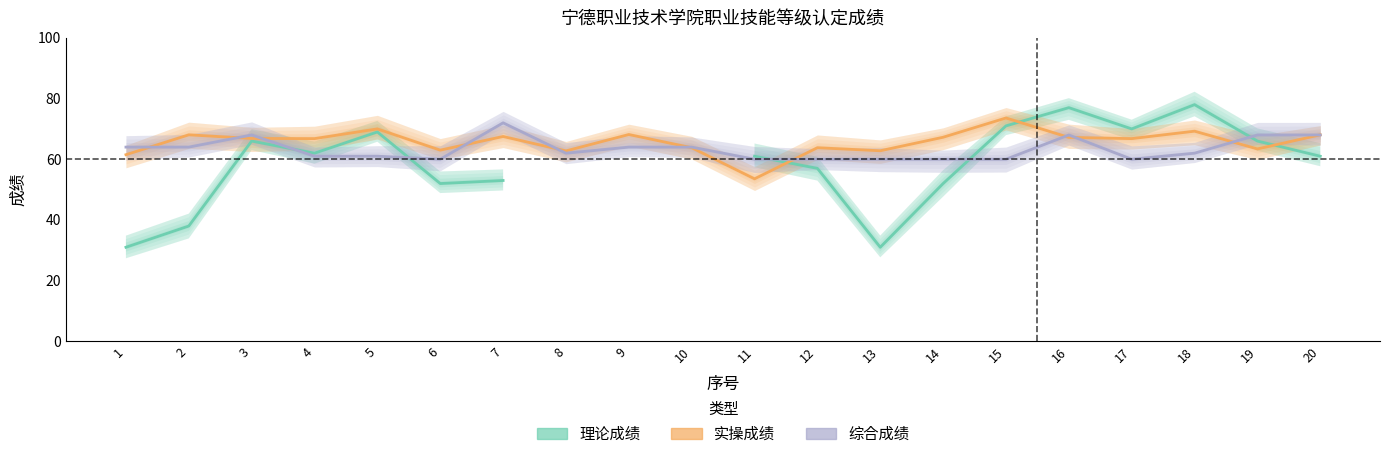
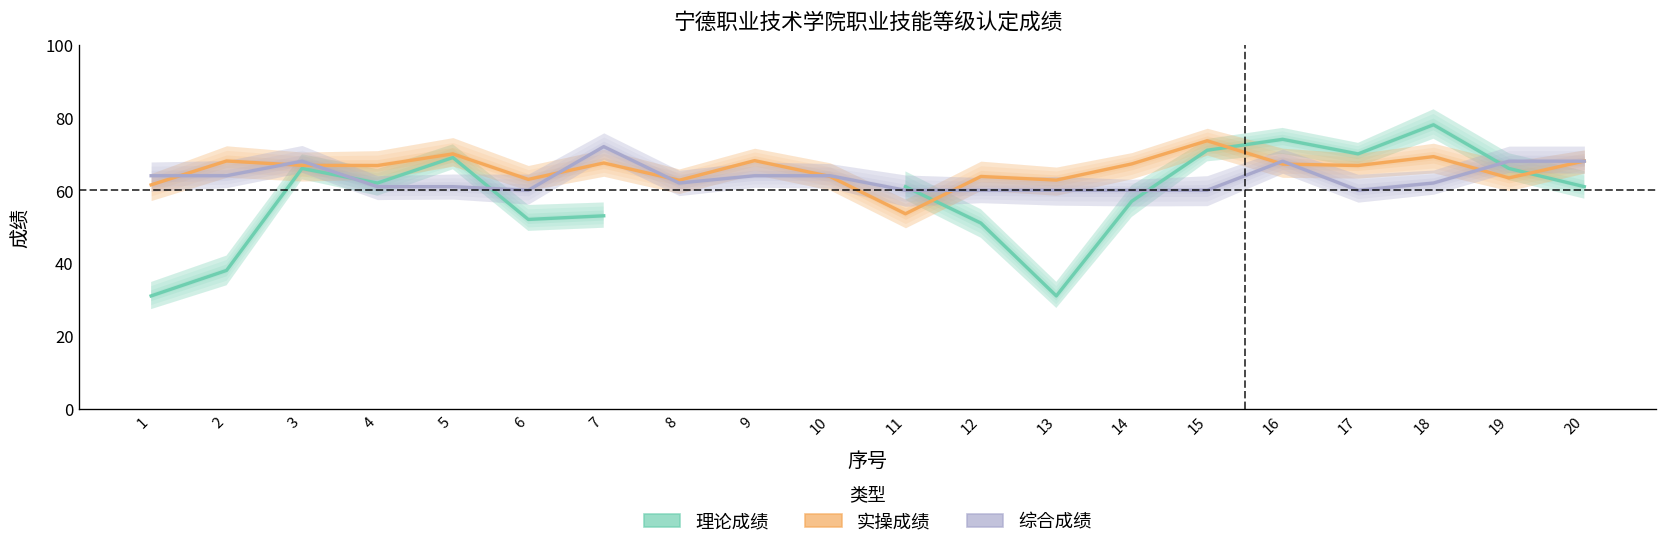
理论成绩, 12: 57 -> 51
理论成绩, 14: 52 -> 57
理论成绩, 16: 77 -> 74
